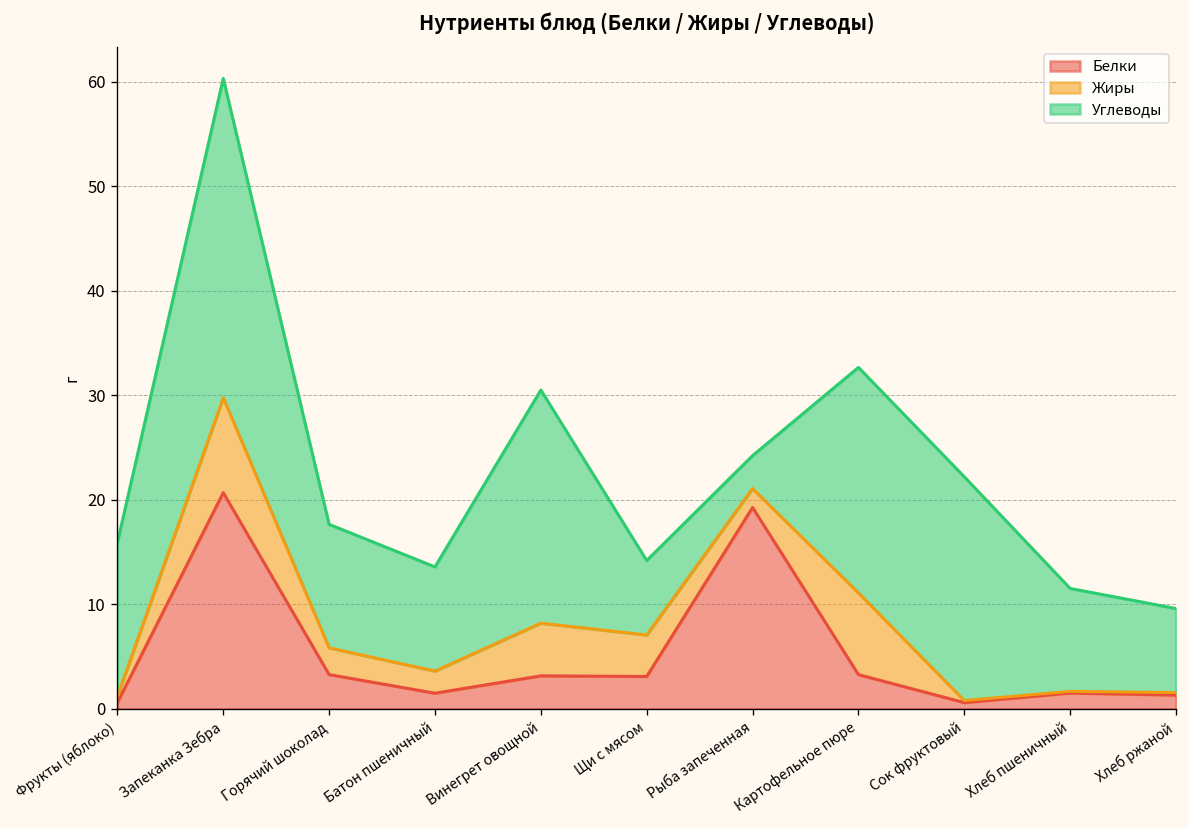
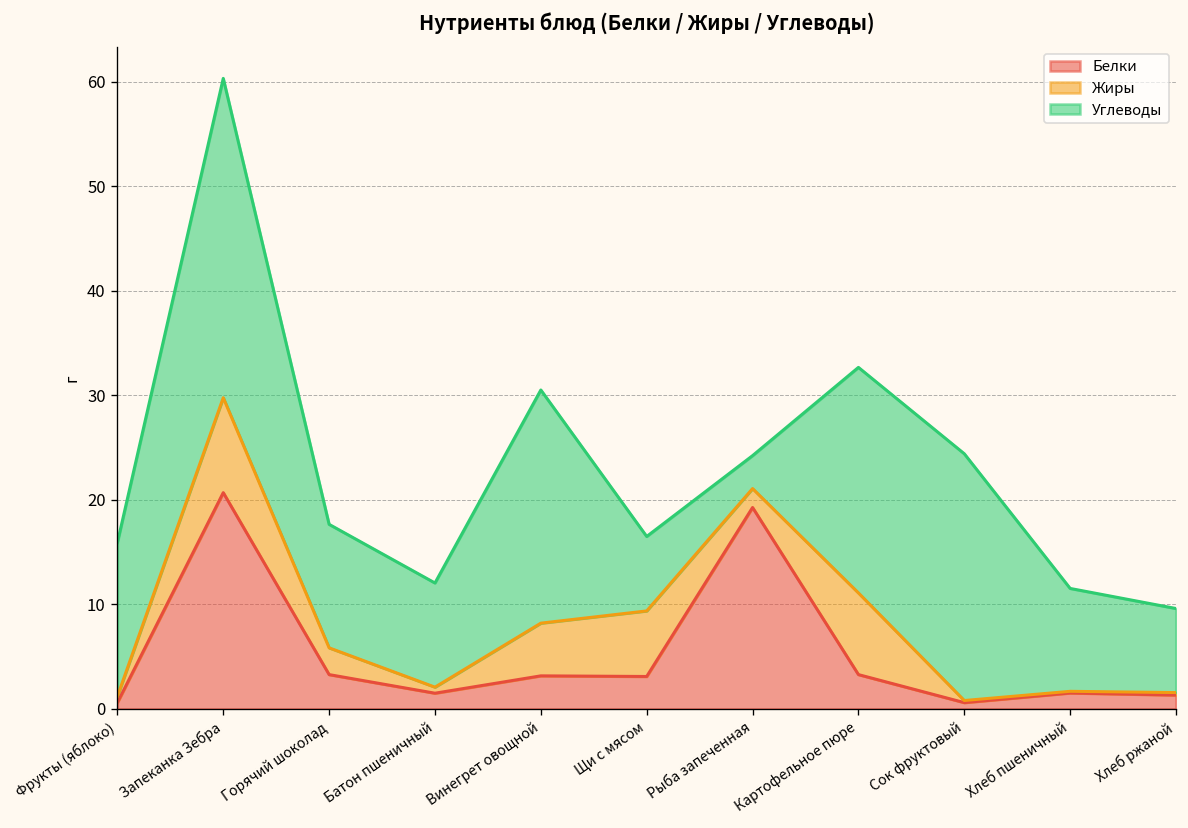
Жиры, Батон пшеничный: 2 -> 1
Жиры, Щи с мясом: 4 -> 6
Углеводы, Сок фруктовый: 21 -> 24
